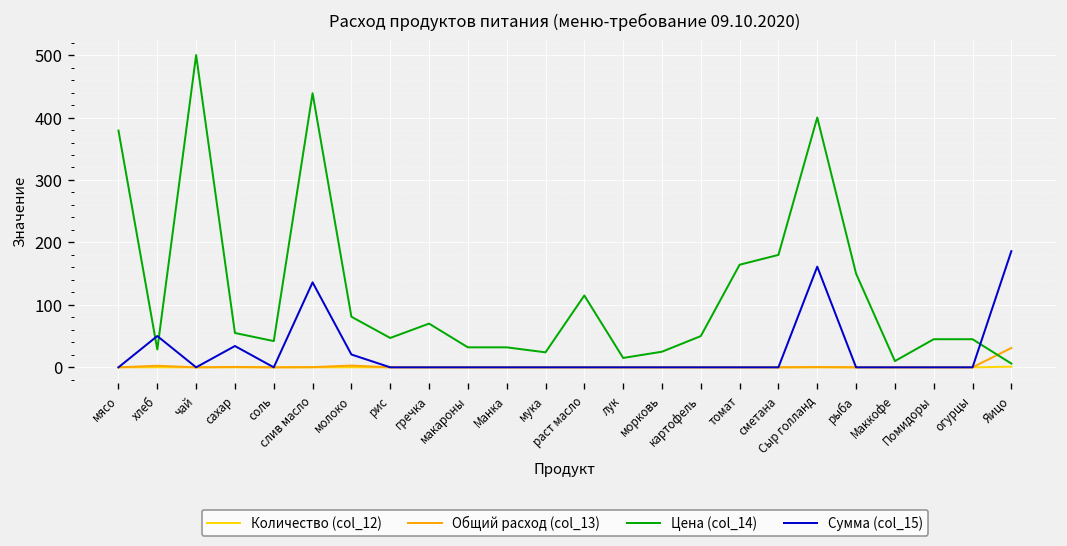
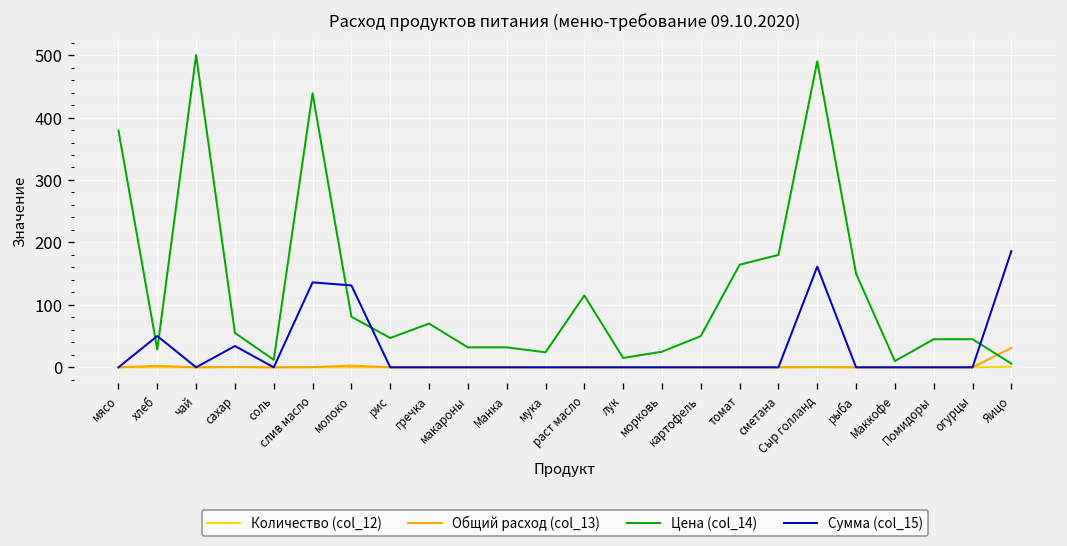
Цена (col_14), соль: 40 -> 10
Сумма (col_15), молоко: 20 -> 130
Цена (col_14), Сыр голланд: 400 -> 490
